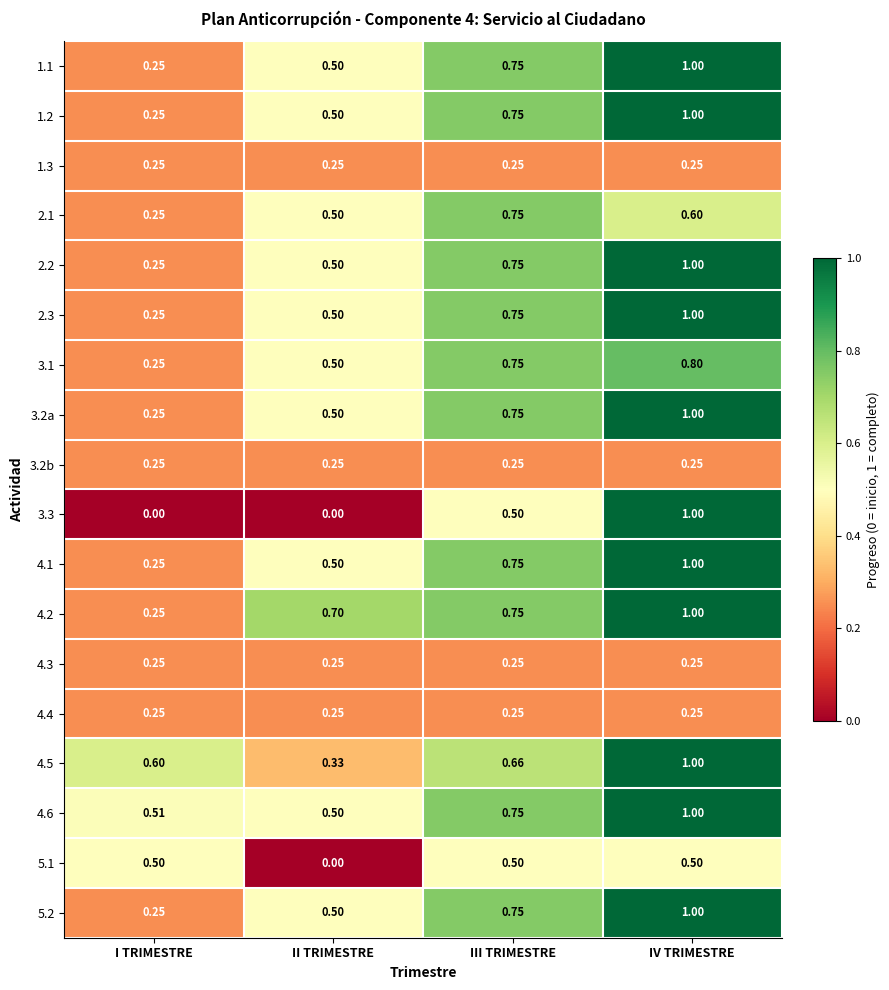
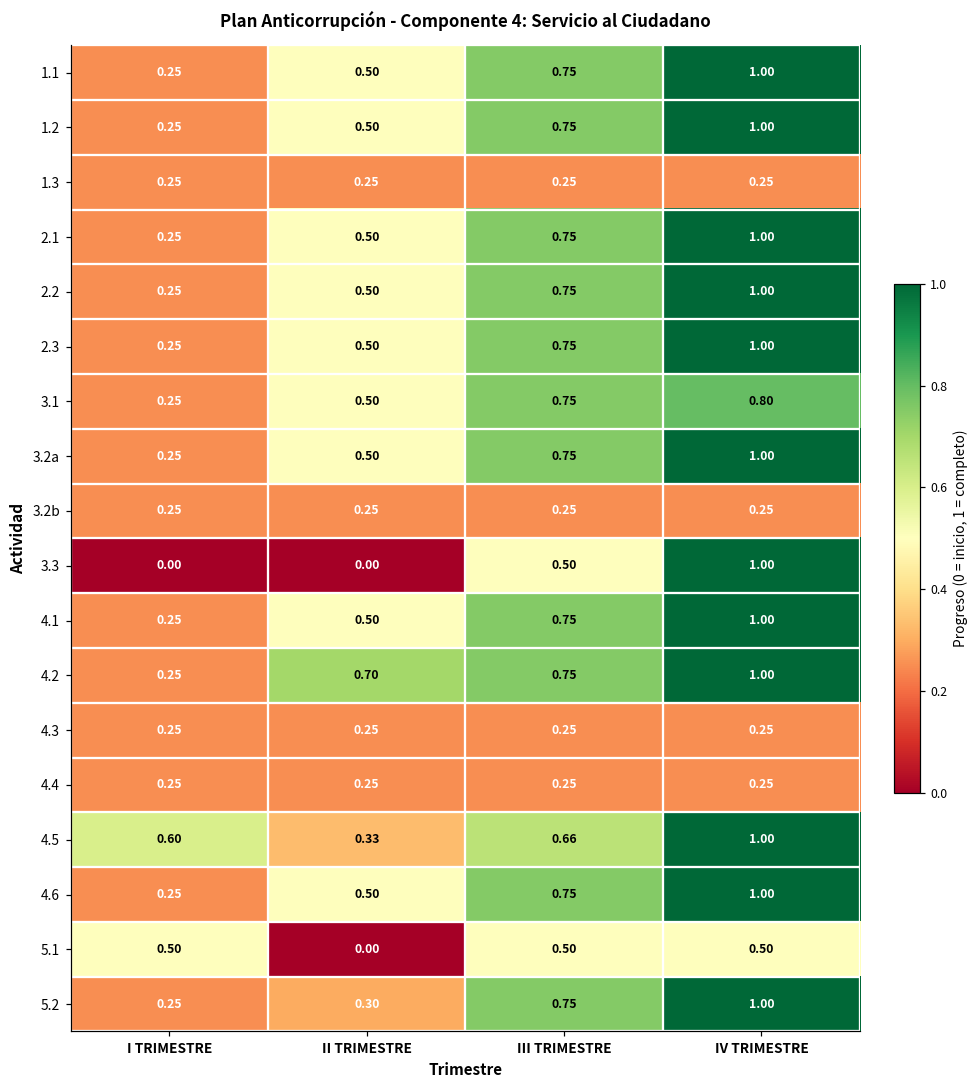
2.1, IV TRIMESTRE: 0.60 -> 1.00
4.6, I TRIMESTRE: 0.51 -> 0.25
5.2, II TRIMESTRE: 0.50 -> 0.30
